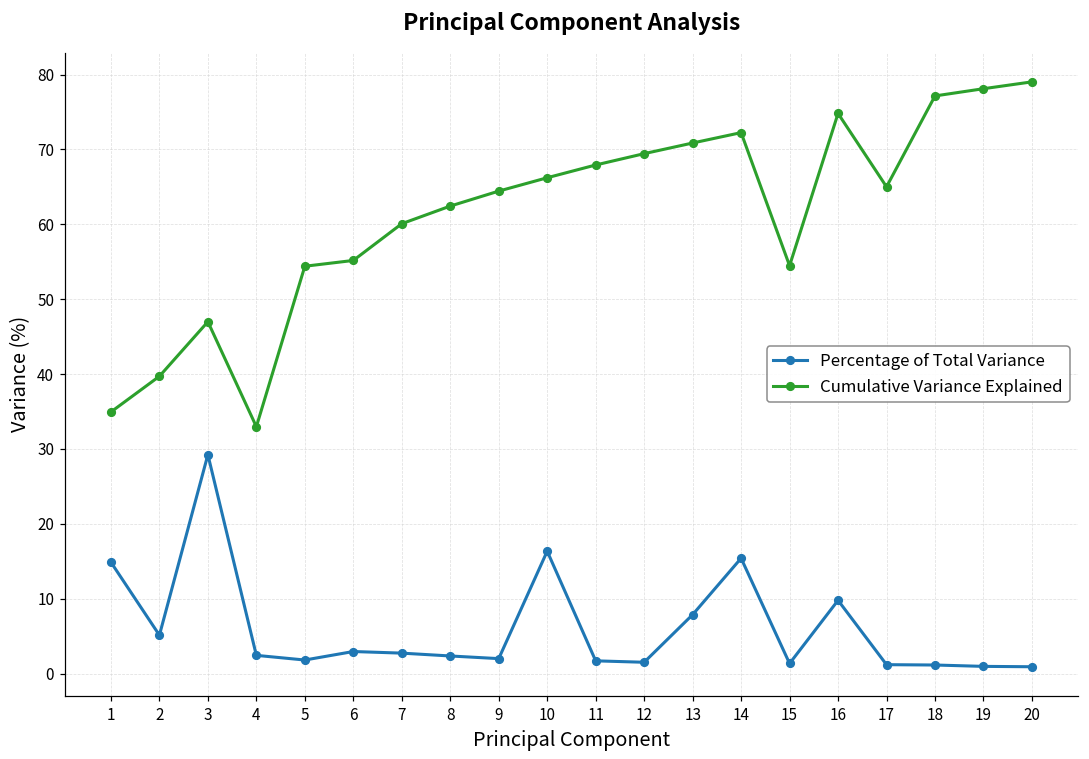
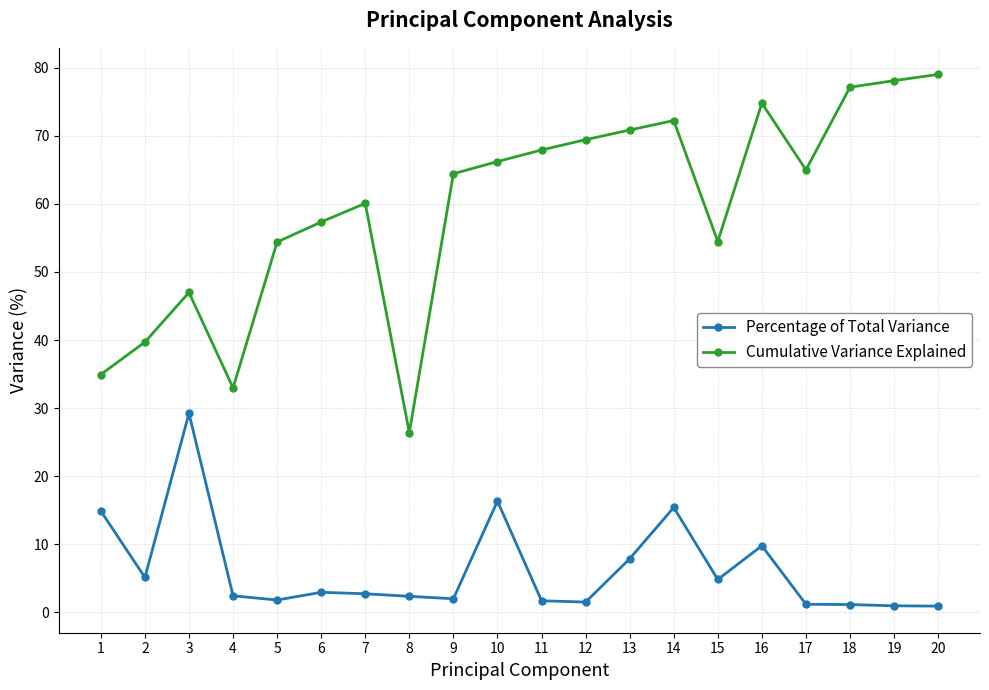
Cumulative Variance Explained, 6: 55 -> 57
Cumulative Variance Explained, 8: 62 -> 26
Percentage of Total Variance, 15: 1 -> 5
